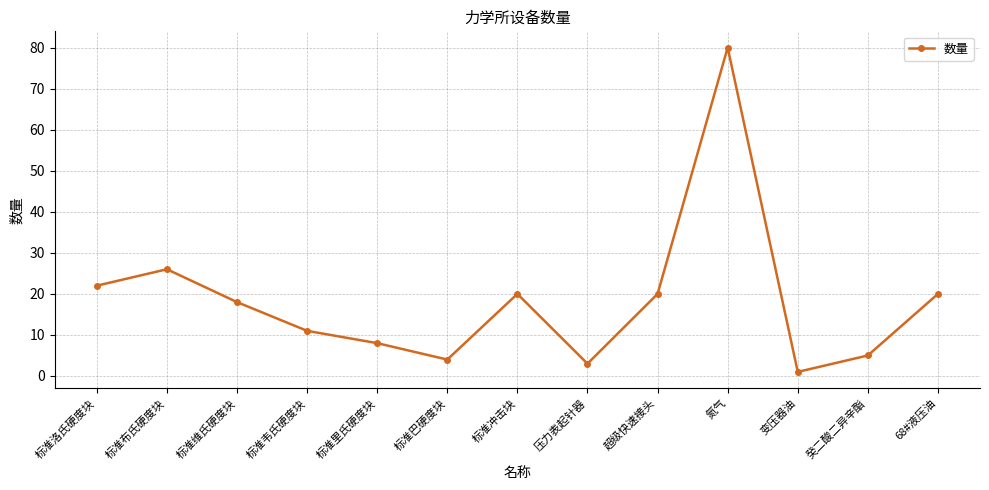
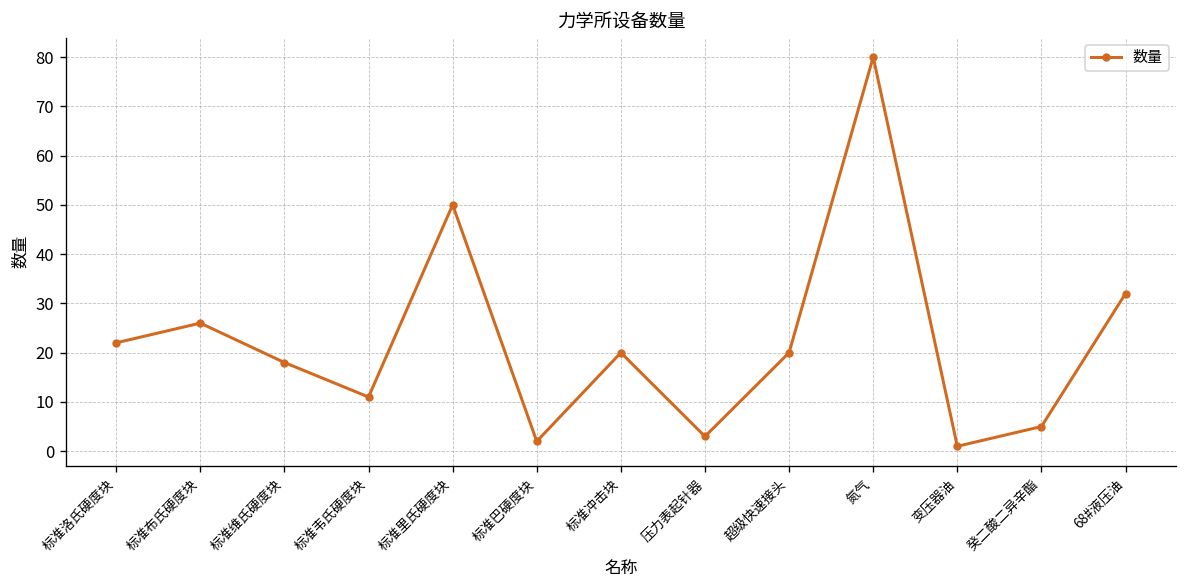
标准里氏硬度块: 8 -> 50
标准巴硬度块: 4 -> 2
68#液压油: 20 -> 32
